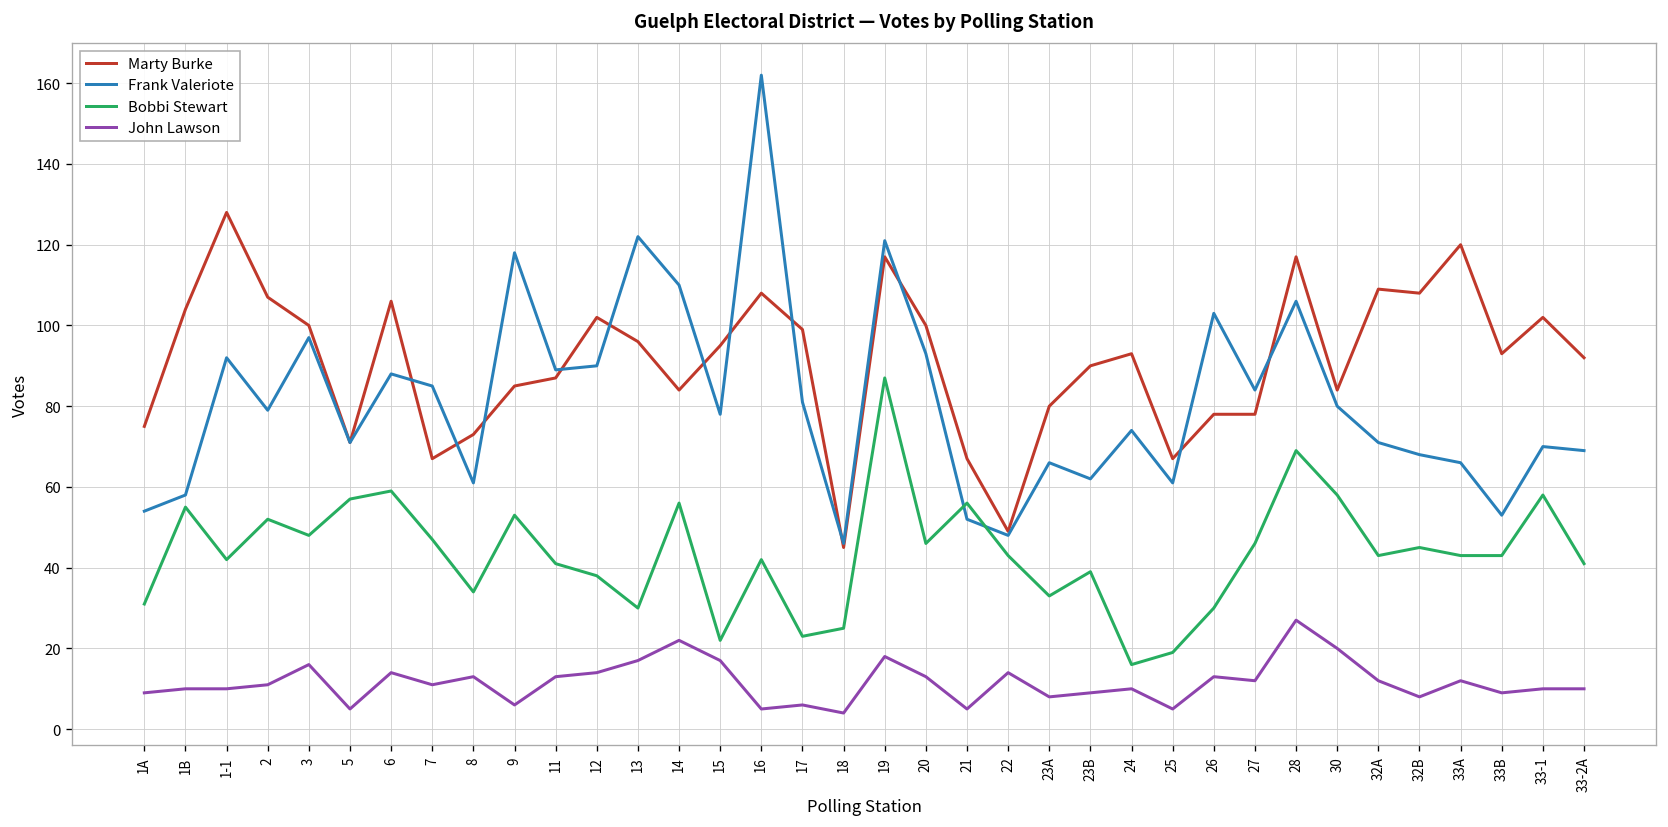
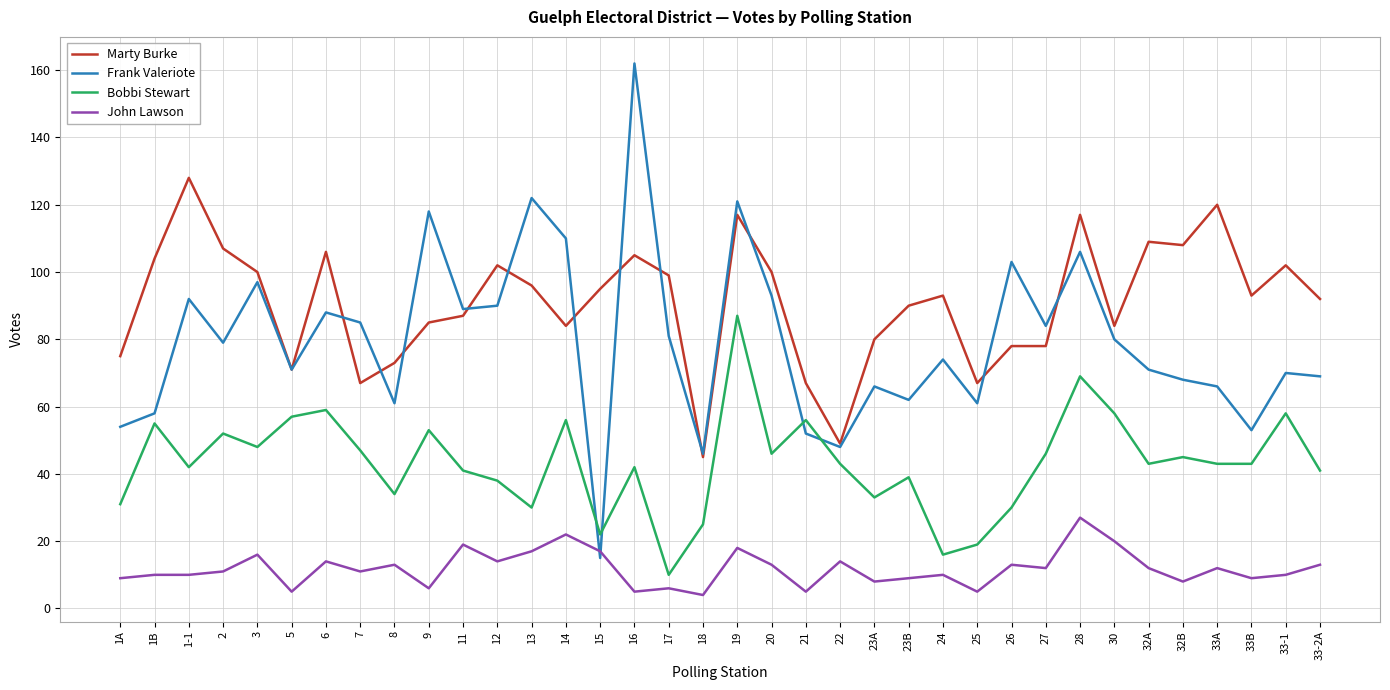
John Lawson, 11: 13 -> 19
Frank Valeriote, 15: 78 -> 15
Marty Burke, 16: 108 -> 105
Bobbi Stewart, 17: 23 -> 10
John Lawson, 33-2A: 10 -> 13
